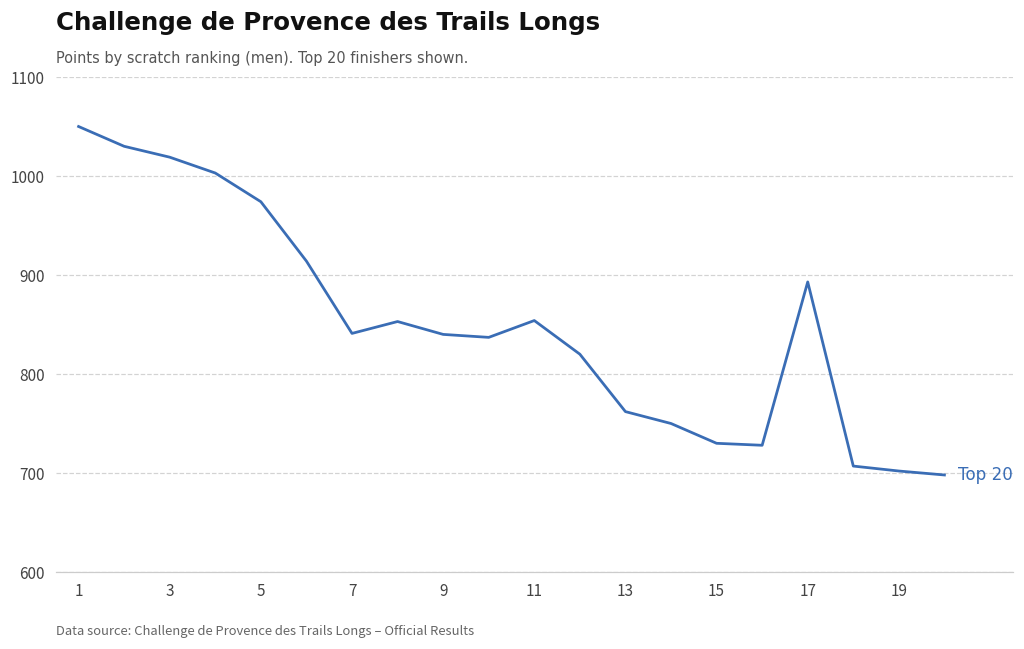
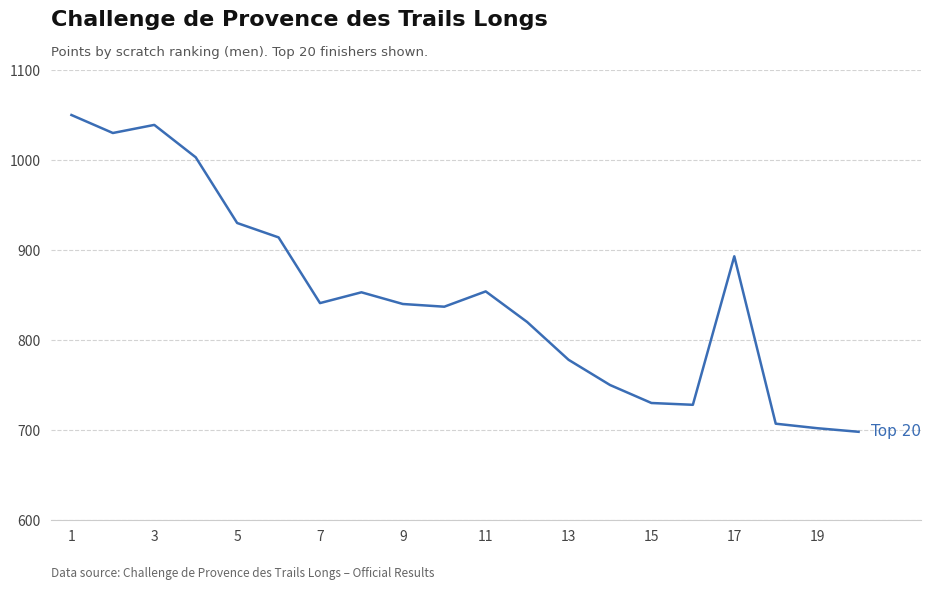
3: 1020 -> 1040
5: 970 -> 930
13: 760 -> 780
